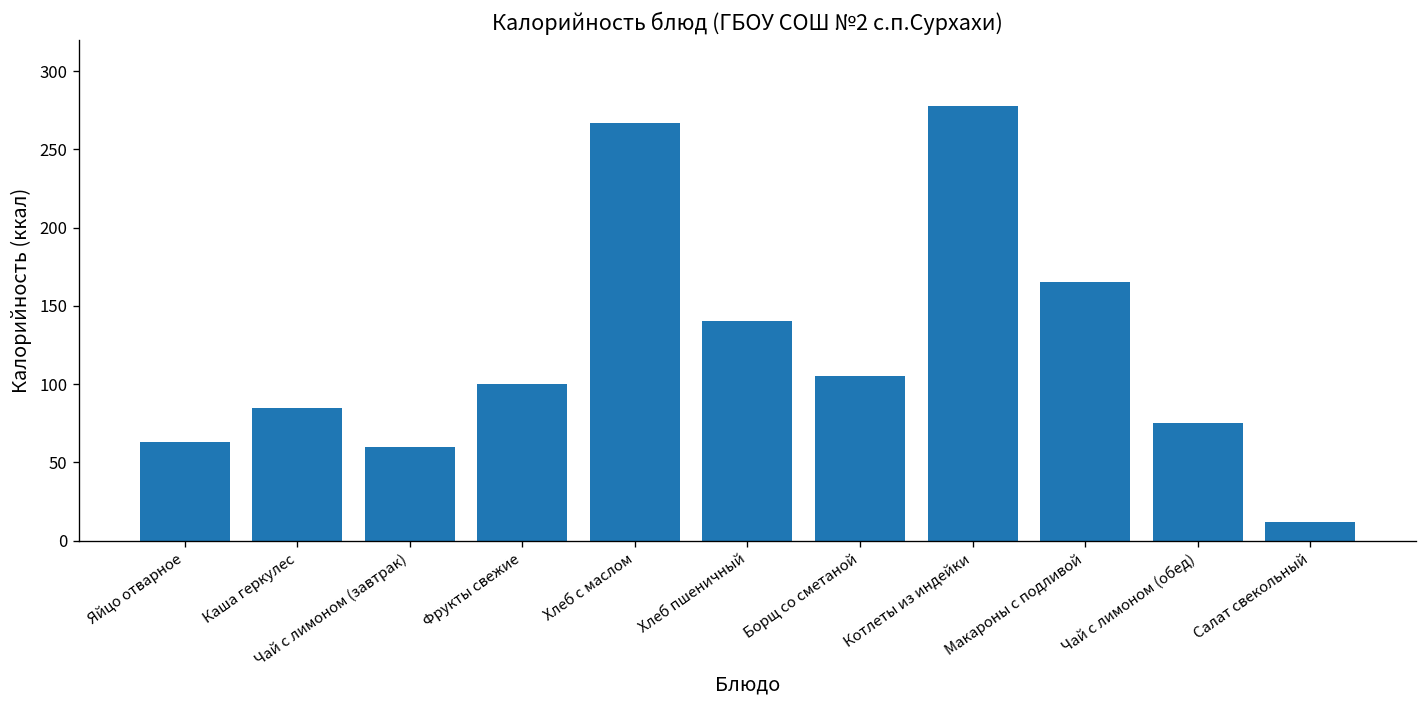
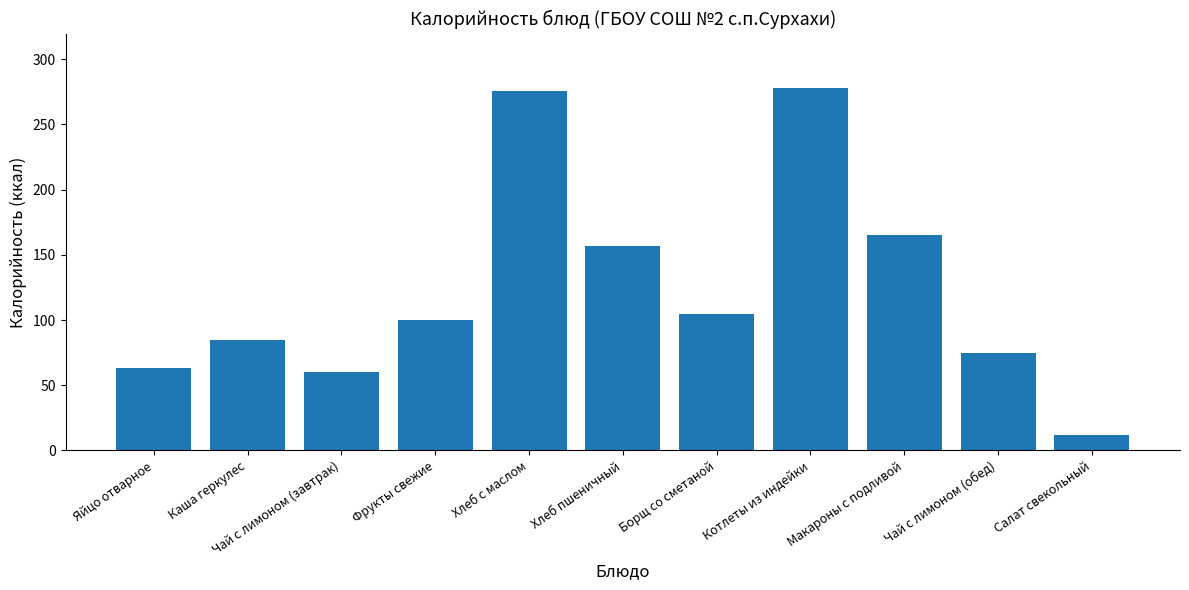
Хлеб с маслом: 267 -> 276
Хлеб пшеничный: 140 -> 157
